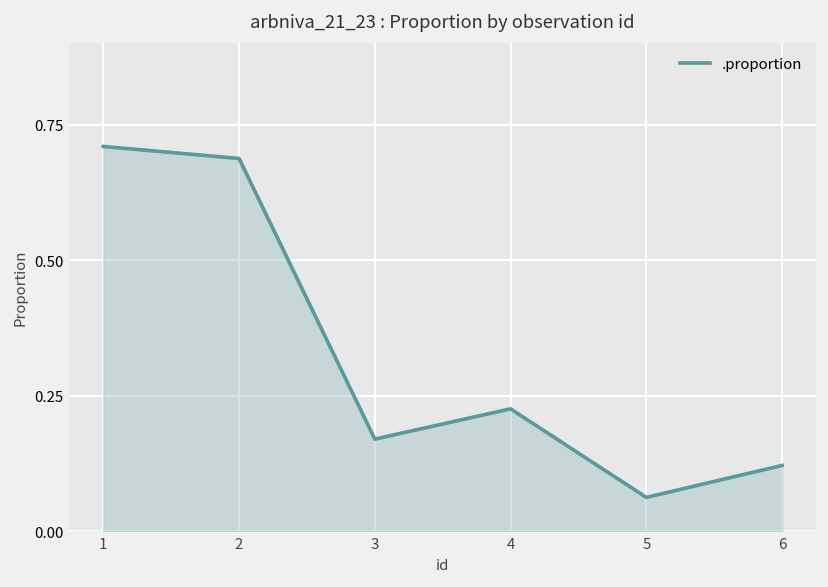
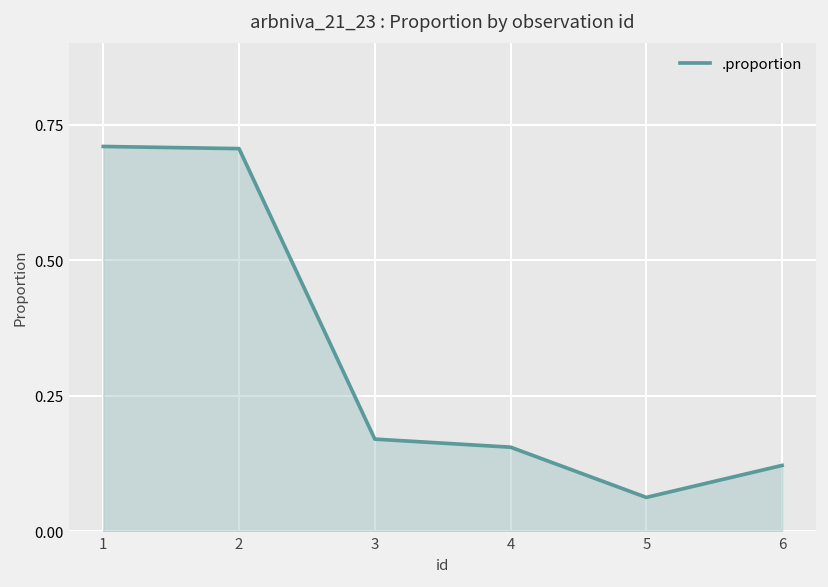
2: 0.69 -> 0.71
4: 0.23 -> 0.16
